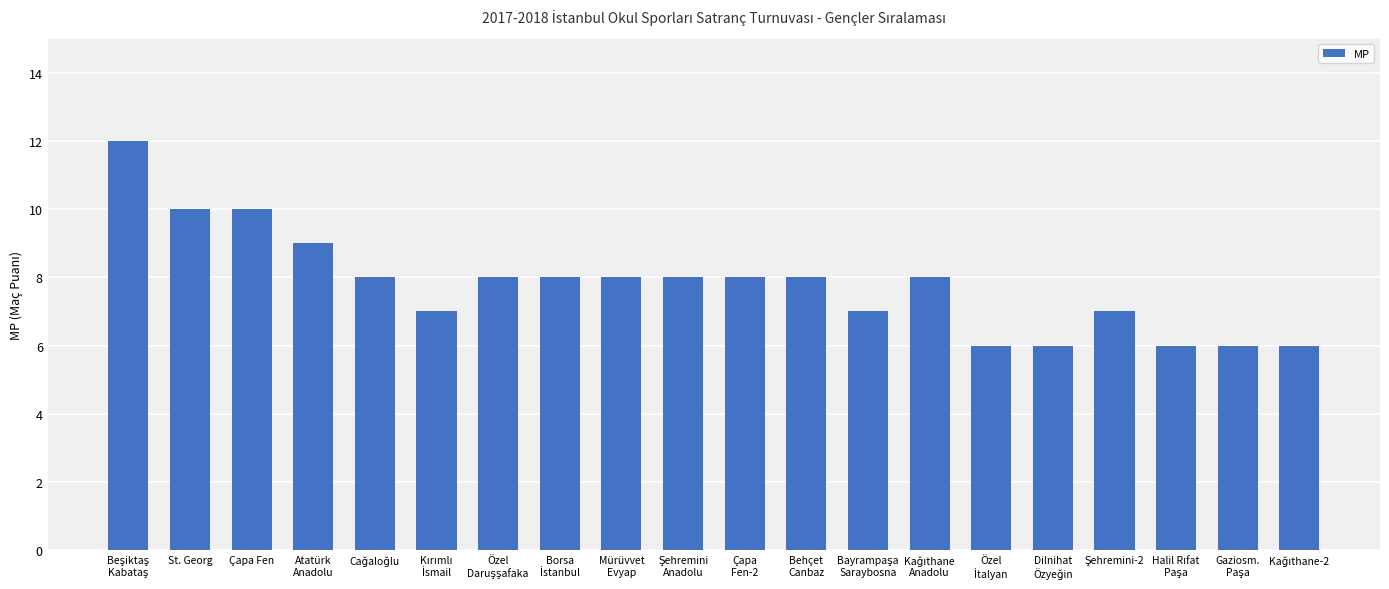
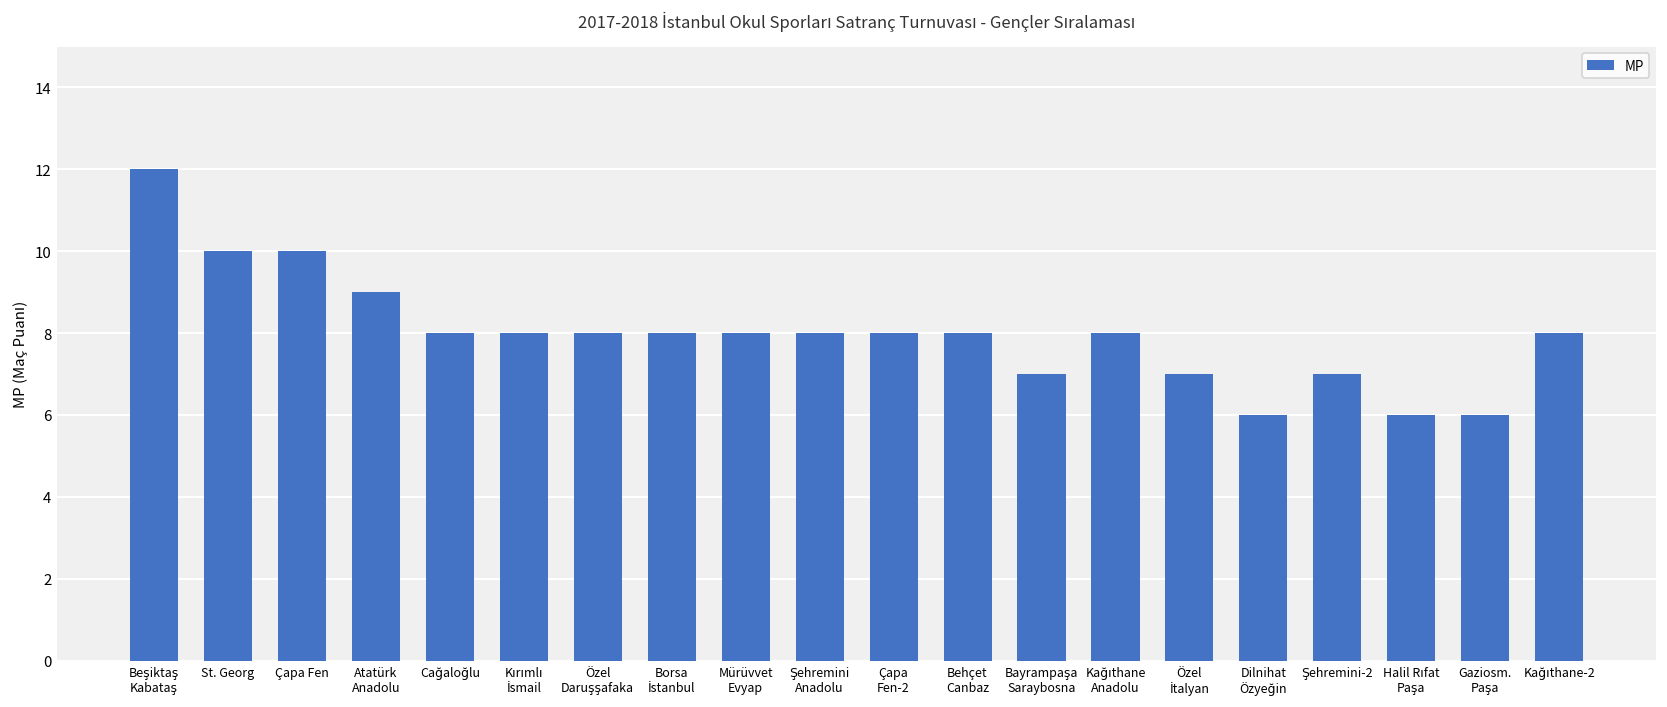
Kırımlı İsmail: 7 -> 8
Özel İtalyan: 6 -> 7
Kağıthane-2: 6 -> 8
